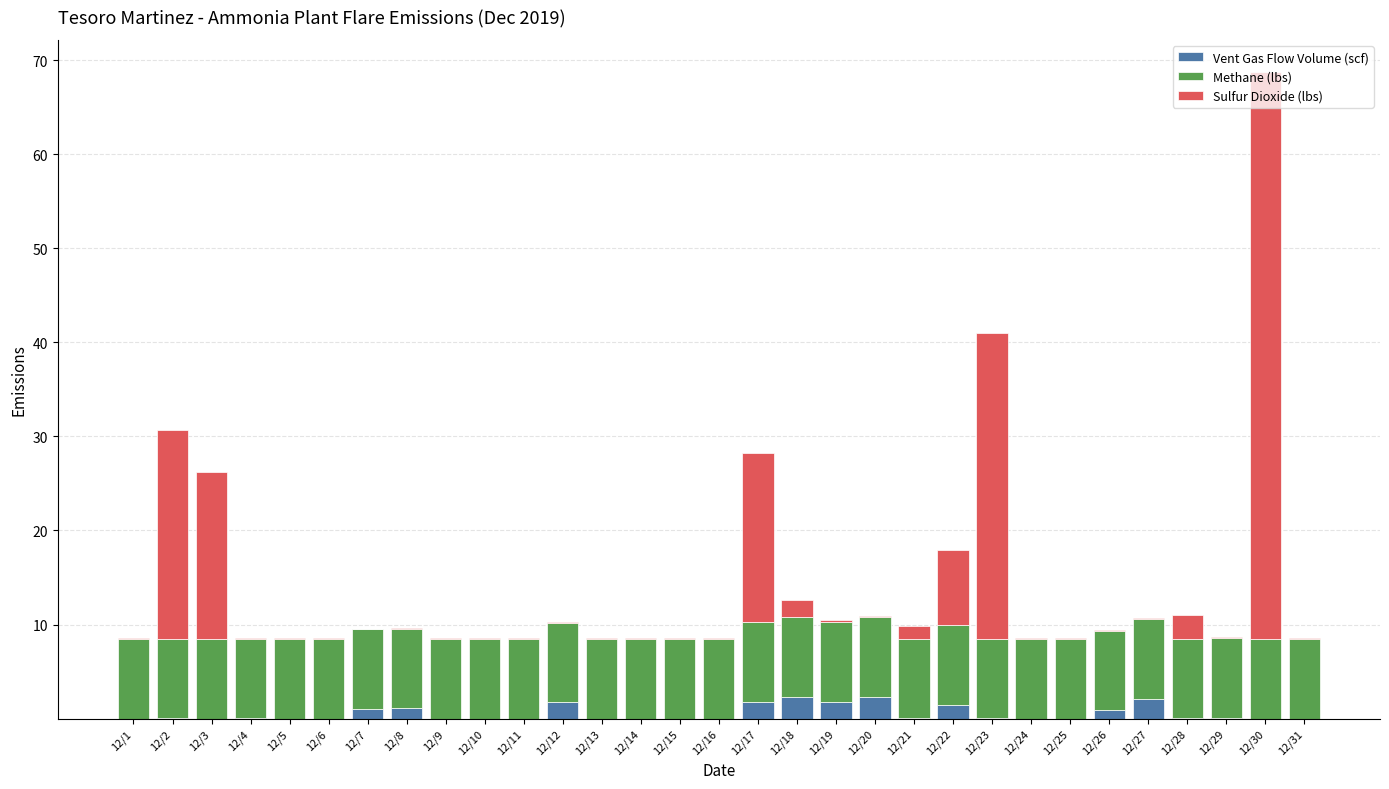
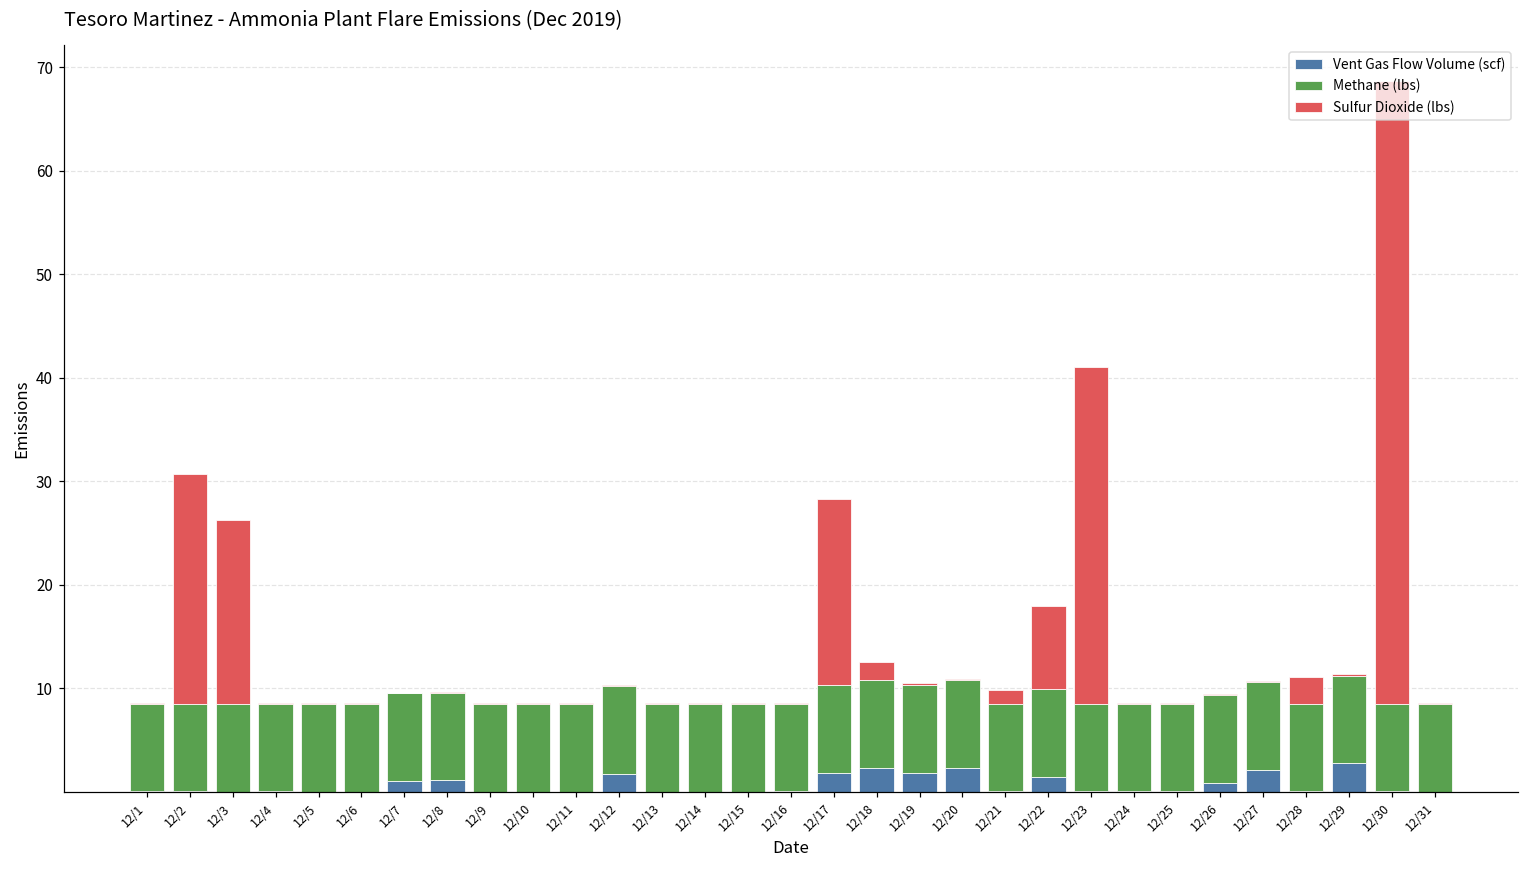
Vent Gas Flow Volume (scf), 12/29: 0 -> 3
